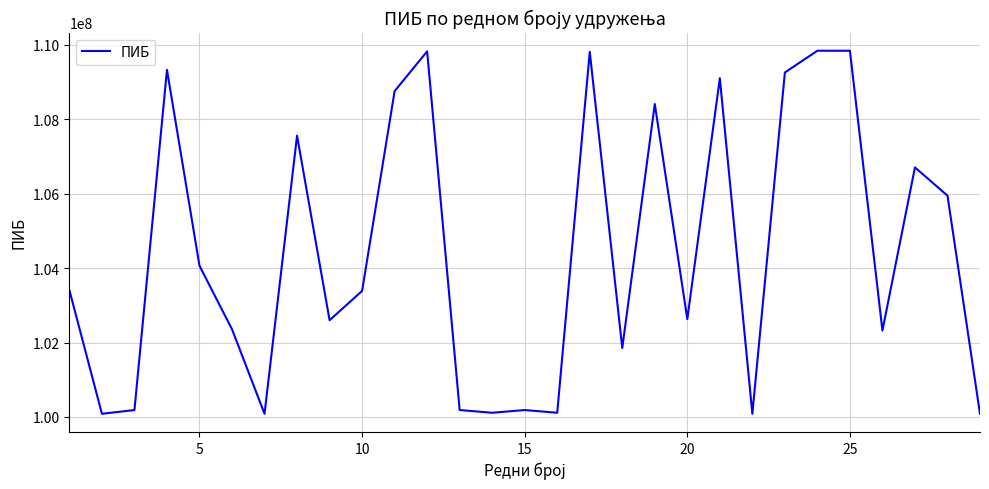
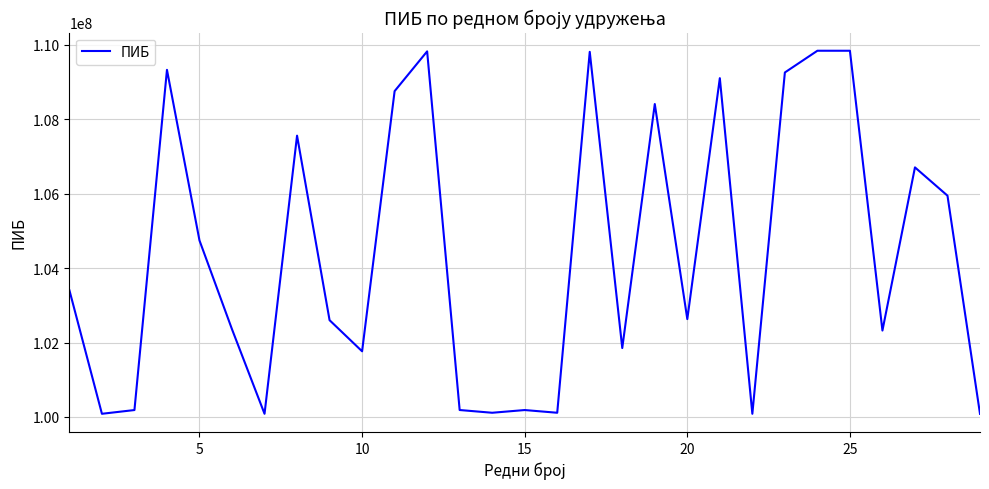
5: 104100000 -> 104700000
10: 103400000 -> 101800000
